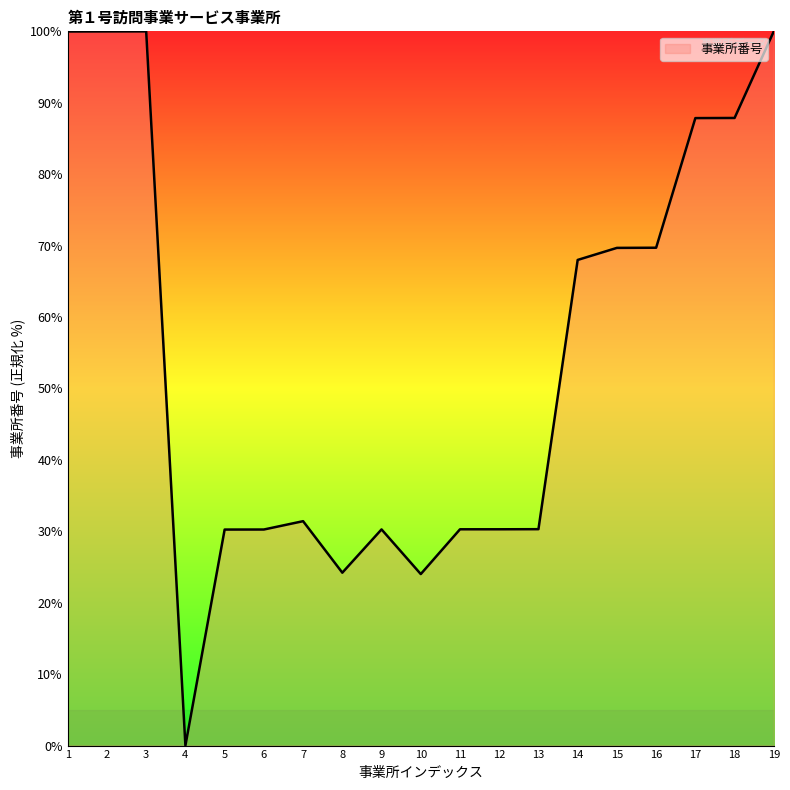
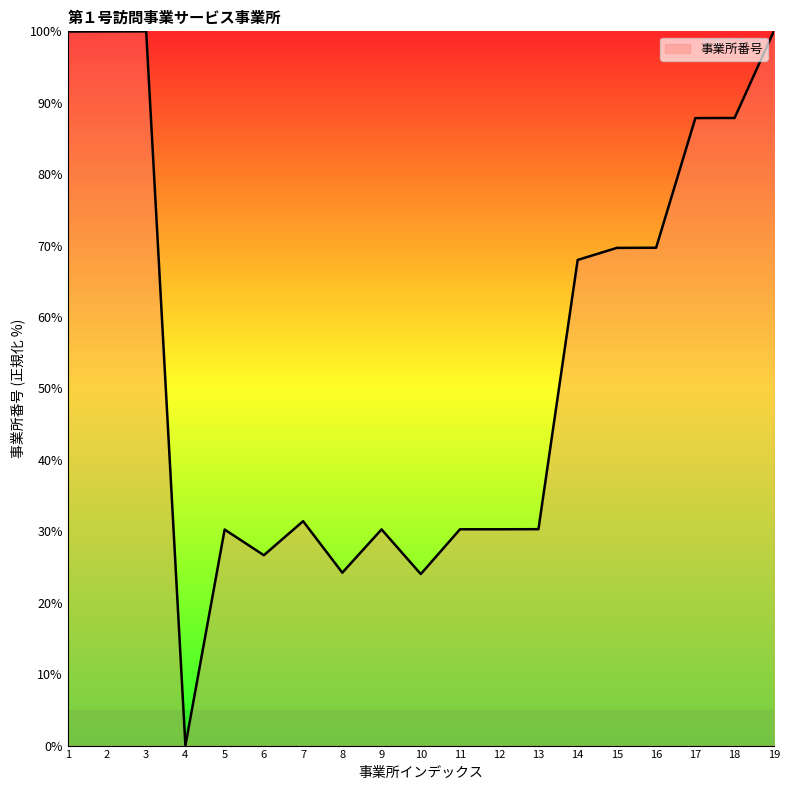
6: 30% -> 27%
